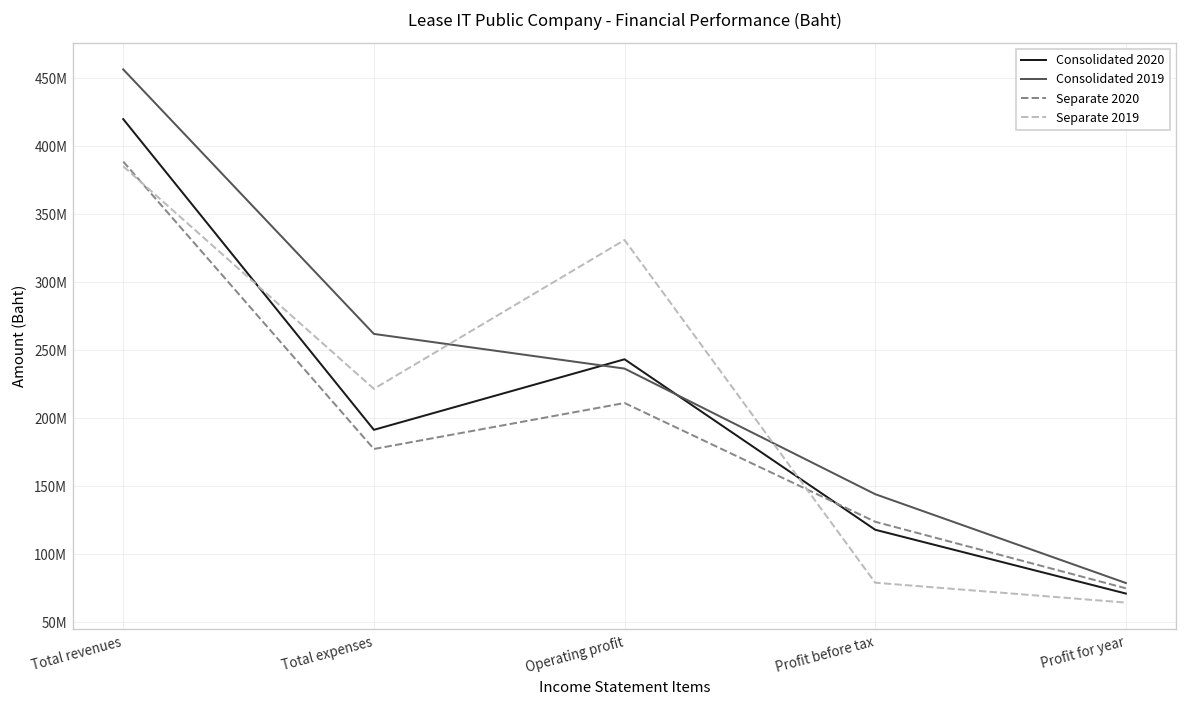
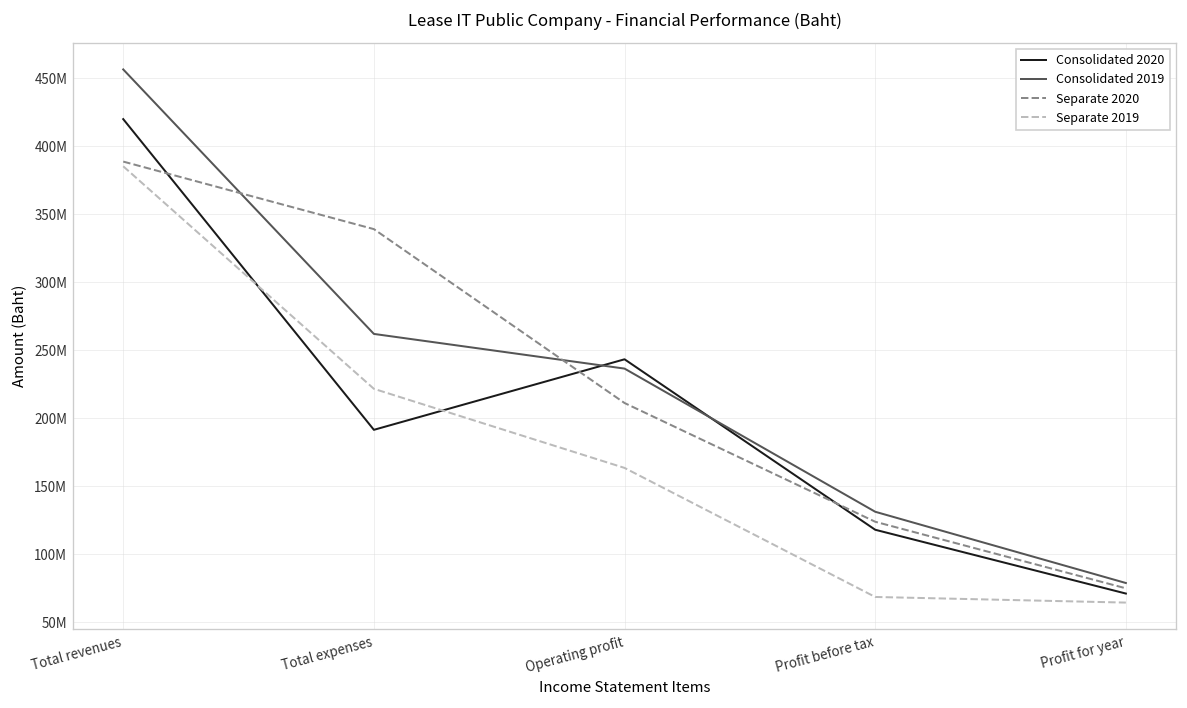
Separate 2020, Total expenses: 178000000 -> 339000000
Separate 2019, Operating profit: 331000000 -> 164000000
Consolidated 2019, Profit before tax: 144000000 -> 131000000
Separate 2019, Profit before tax: 79000000 -> 69000000
